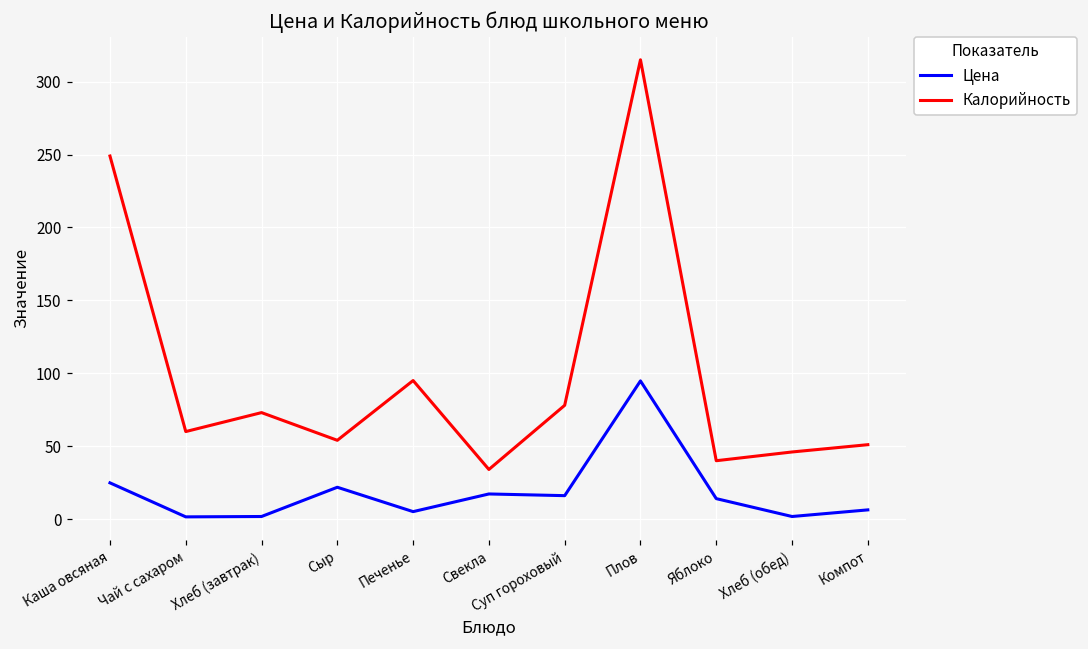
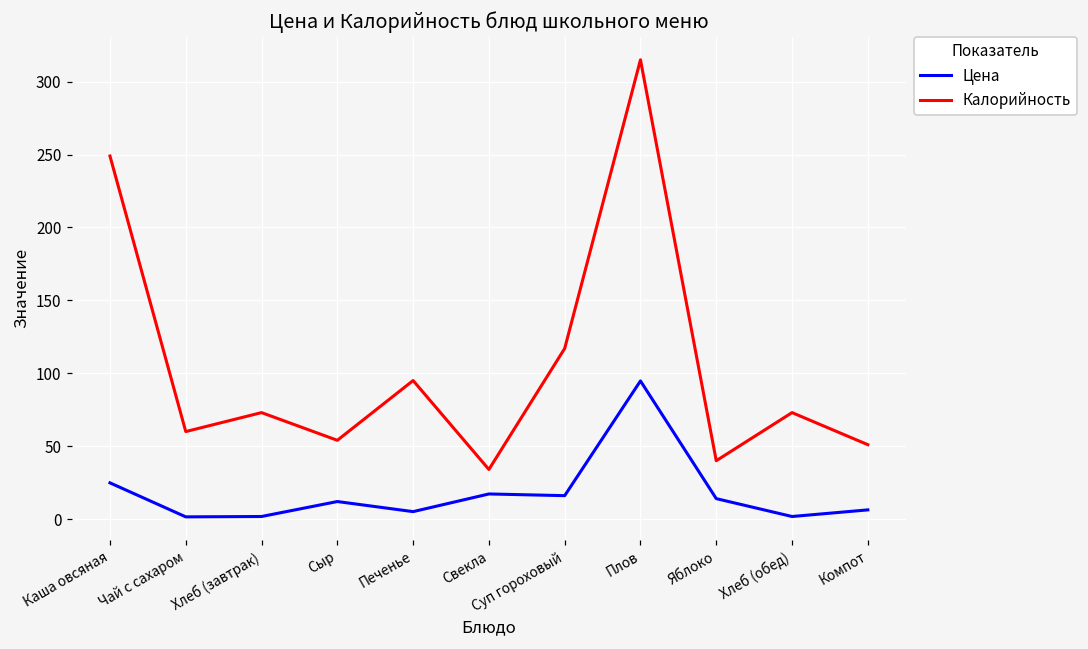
Цена, Сыр: 22 -> 12
Калорийность, Суп гороховый: 78 -> 117
Калорийность, Хлеб (обед): 46 -> 73
